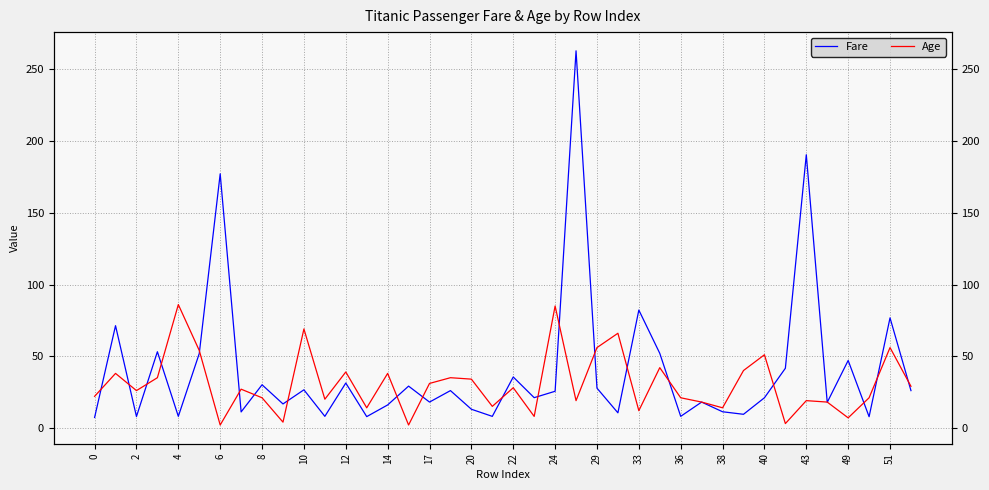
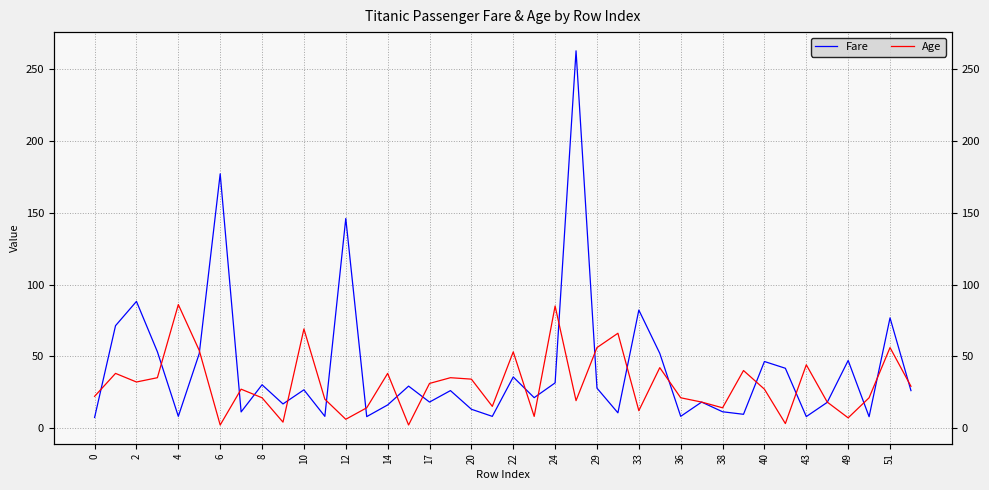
Fare, 2: 8 -> 88
Age, 2: 26 -> 32
Fare, 12: 31 -> 146
Age, 12: 39 -> 6
Age, 22: 28 -> 53
Fare, 24: 26 -> 31
Fare, 40: 21 -> 46
Age, 40: 51 -> 27
Fare, 43: 191 -> 8
Age, 43: 19 -> 44
